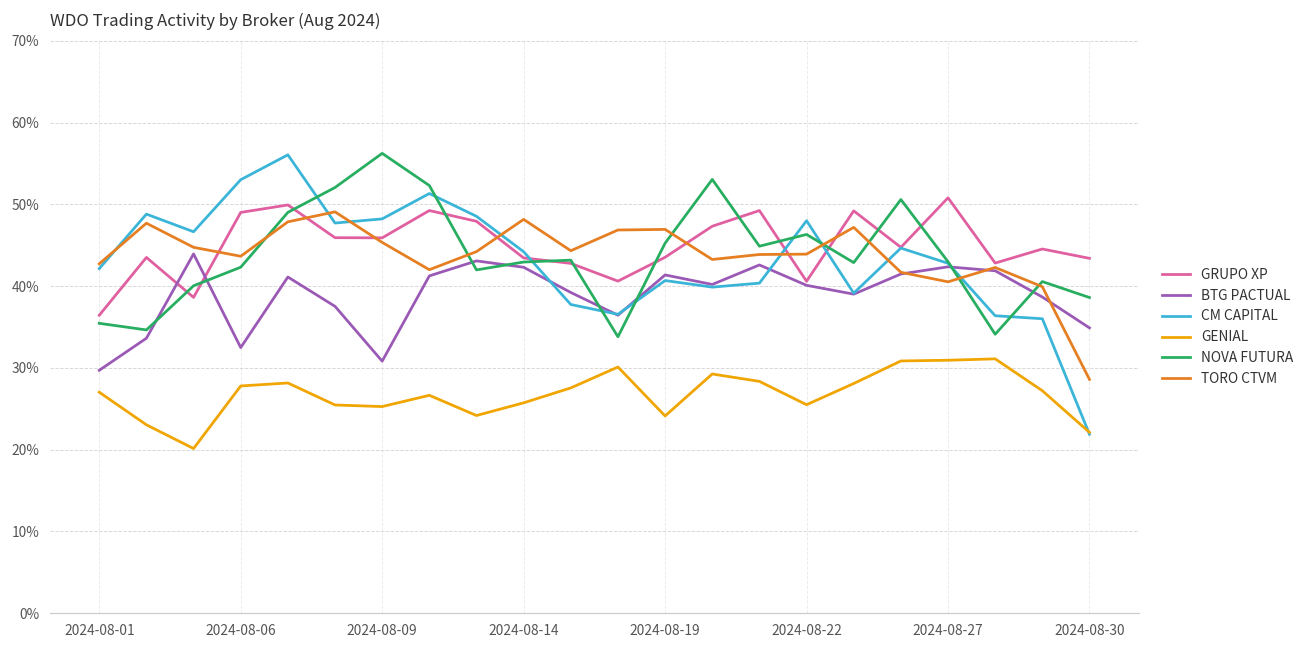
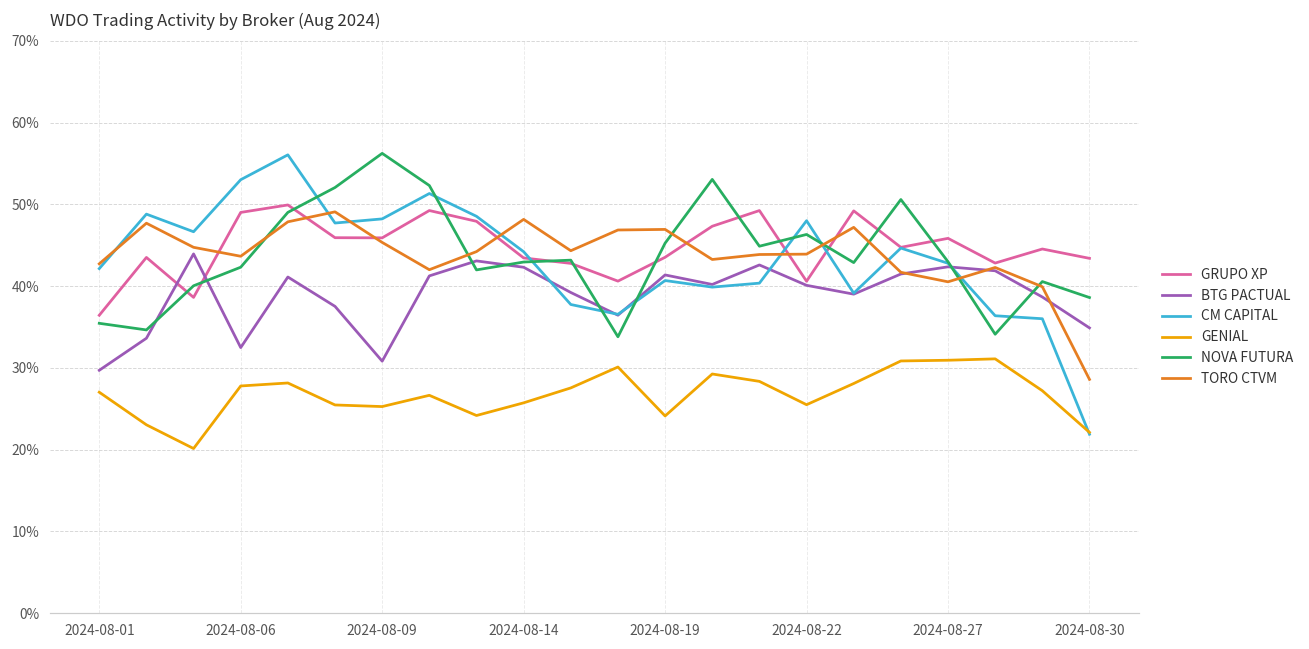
GRUPO XP, 2024-08-27: 51% -> 46%
